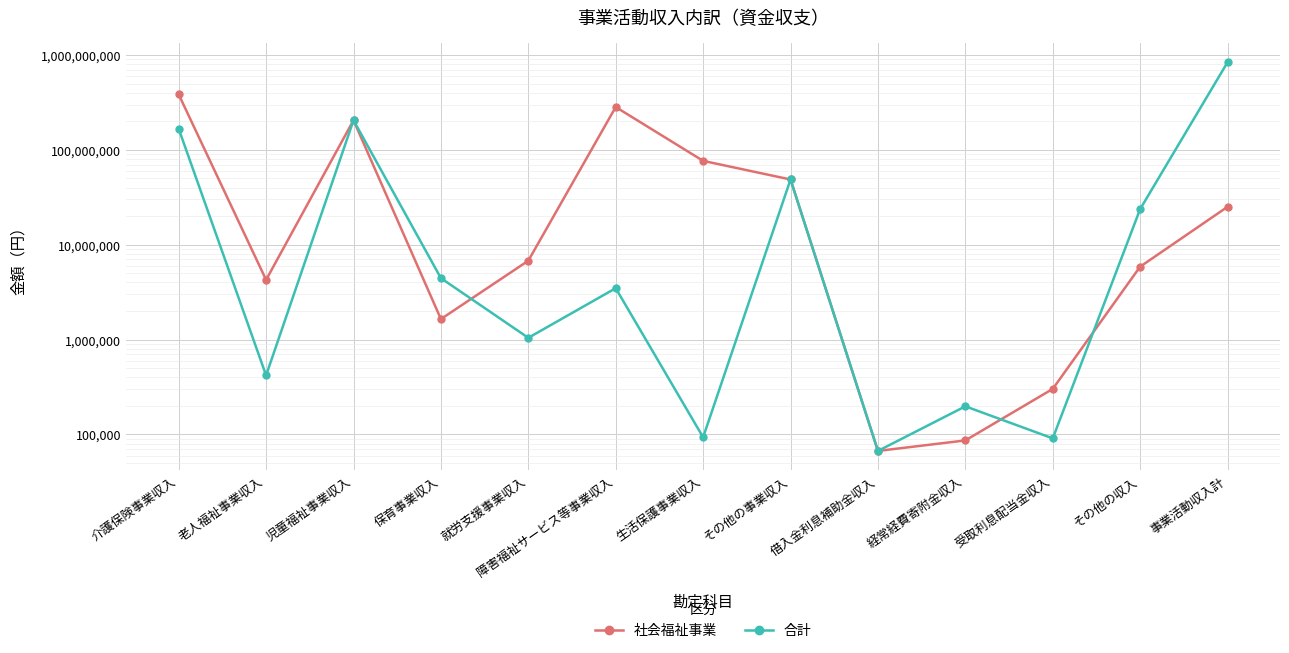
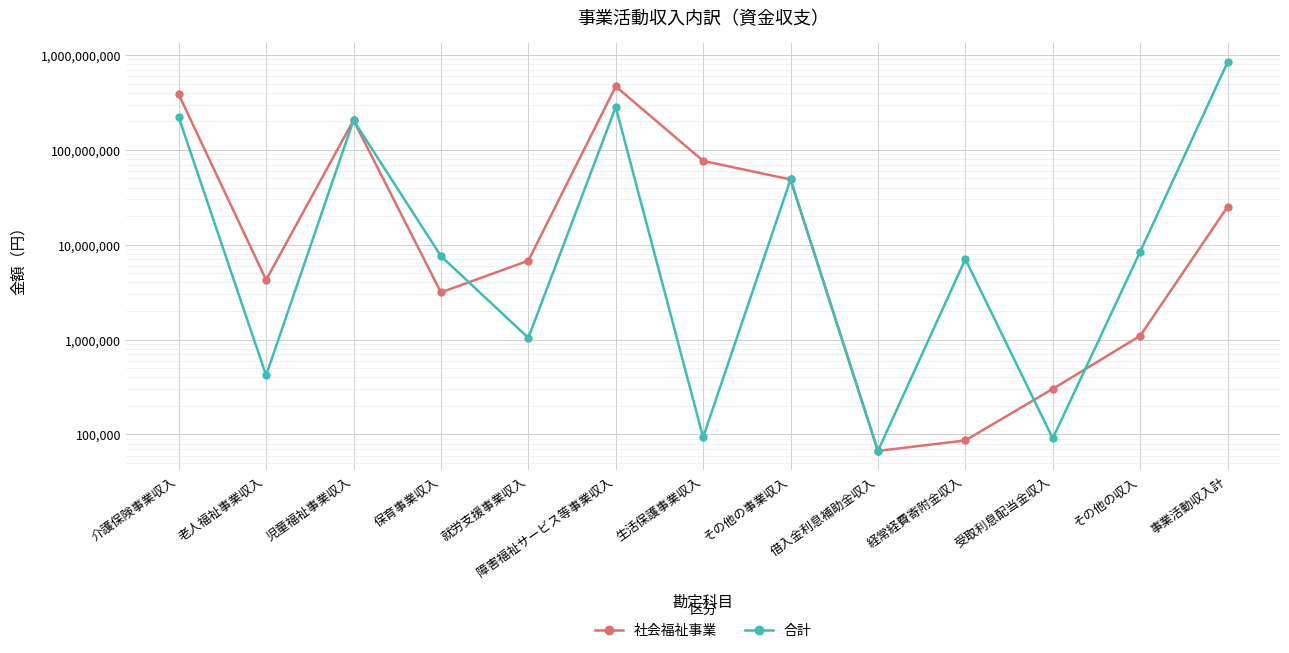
合計, 介護保険事業収入: 170,000,000 -> 220,000,000
社会福祉事業, 保育事業収入: 1,600,000 -> 3,100,000
合計, 保育事業収入: 4,000,000 -> 8,000,000
社会福祉事業, 障害福祉サービス等事業収入: 280,000,000 -> 500,000,000
合計, 障害福祉サービス等事業収入: 3,500,000 -> 280,000,000
合計, 経常経費寄附金収入: 200,000 -> 7,000,000
社会福祉事業, その他の収入: 6,000,000 -> 1,100,000
合計, その他の収入: 24,000,000 -> 8,000,000
